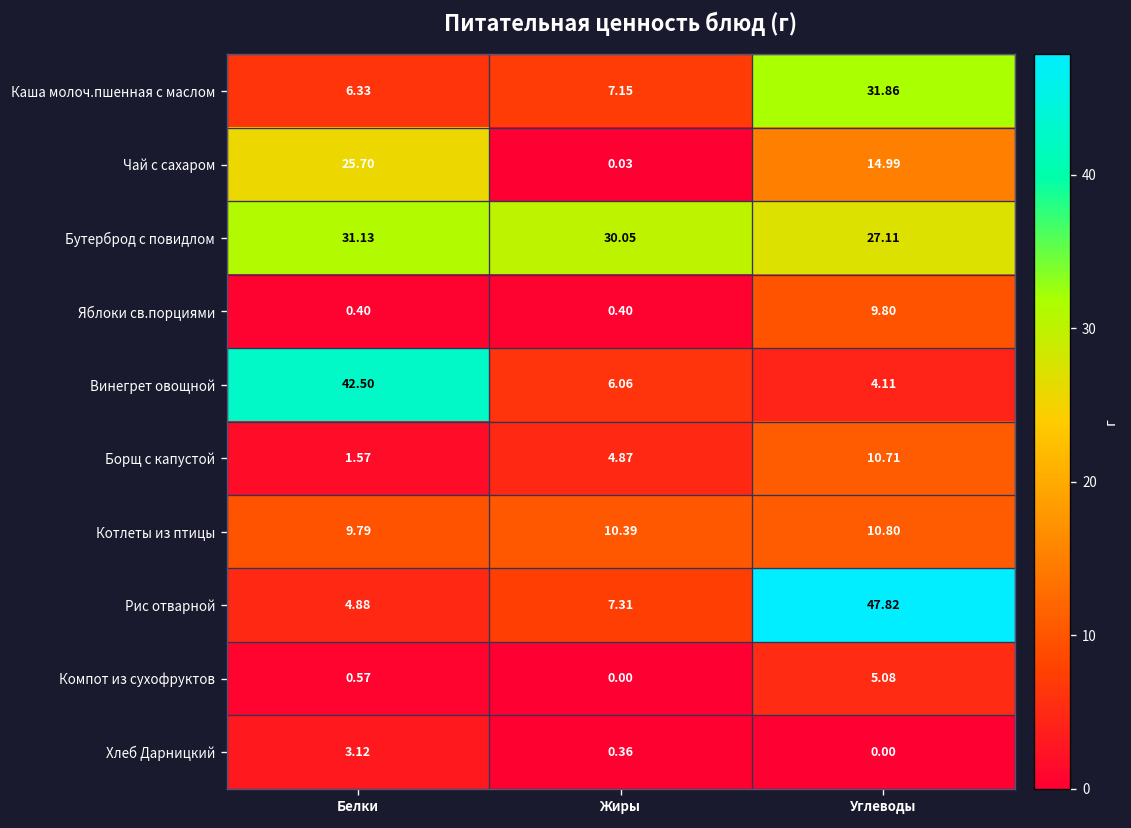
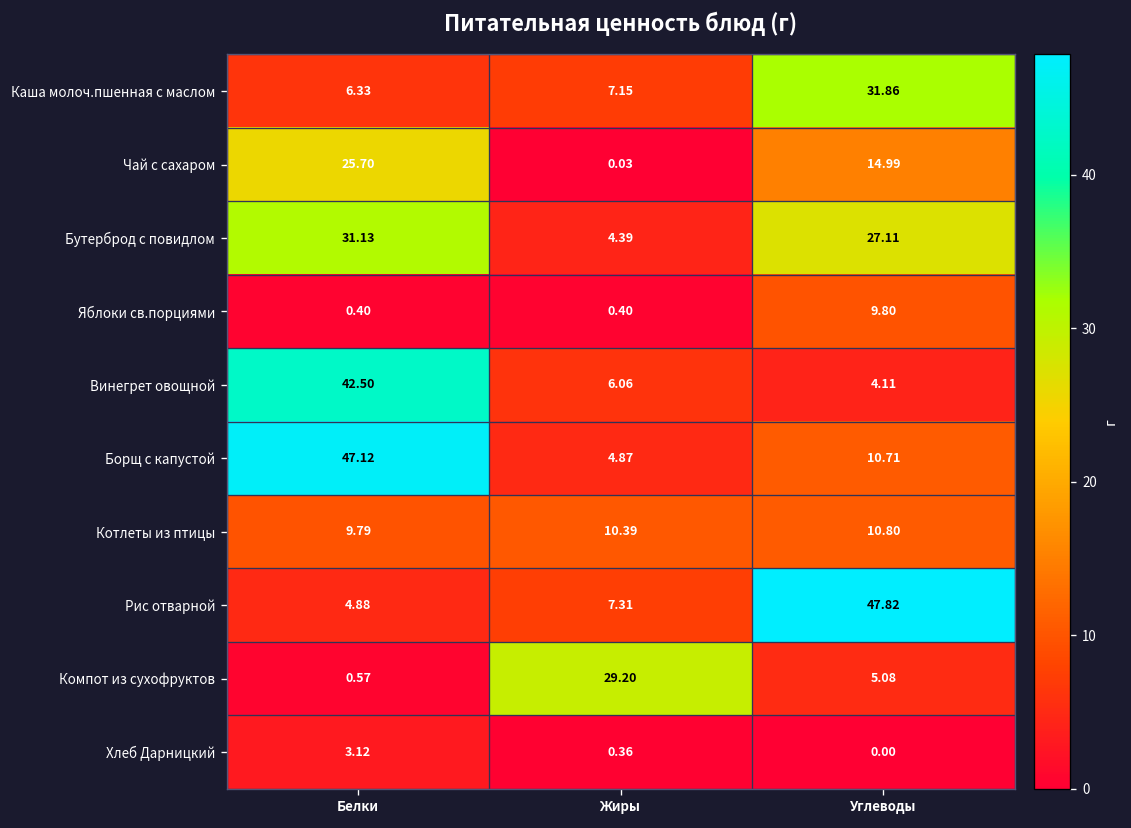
Бутерброд с повидлом, Жиры: 30.05 -> 4.39
Борщ с капустой, Белки: 1.57 -> 47.12
Компот из сухофруктов, Жиры: 0.00 -> 29.20
